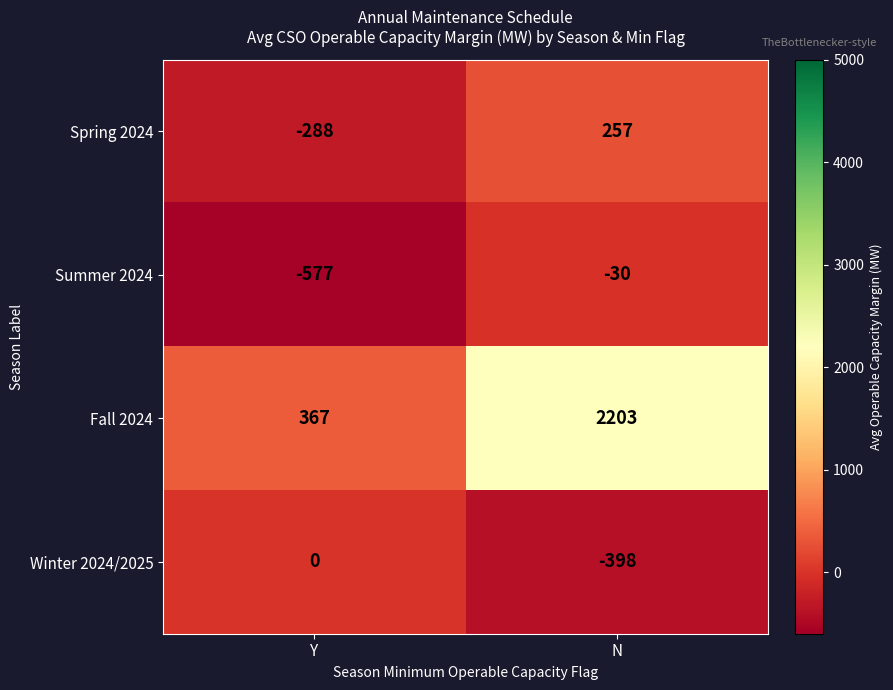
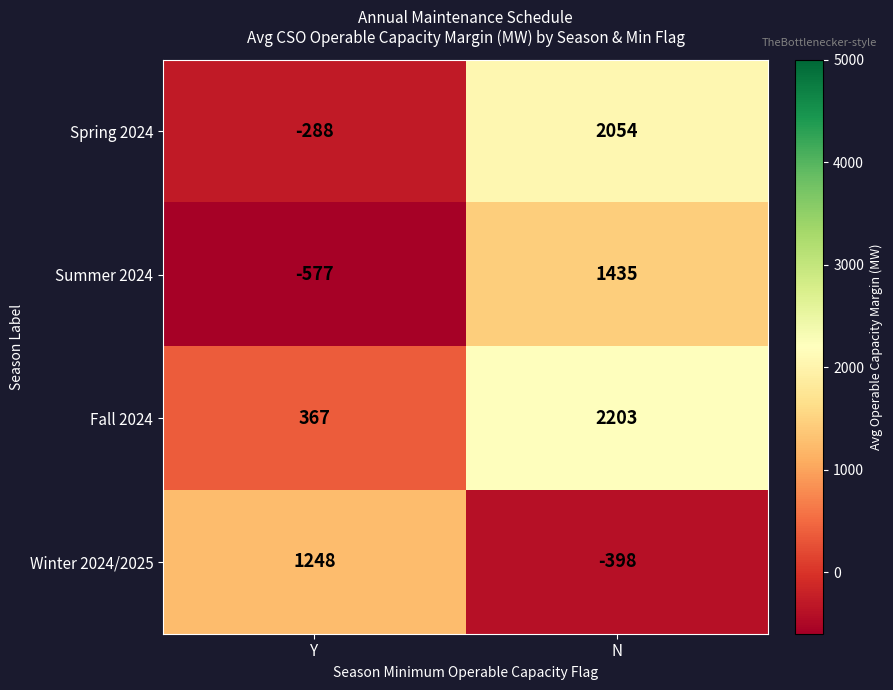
Spring 2024, N: 257 -> 2054
Summer 2024, N: -30 -> 1435
Winter 2024/2025, Y: 0 -> 1248
